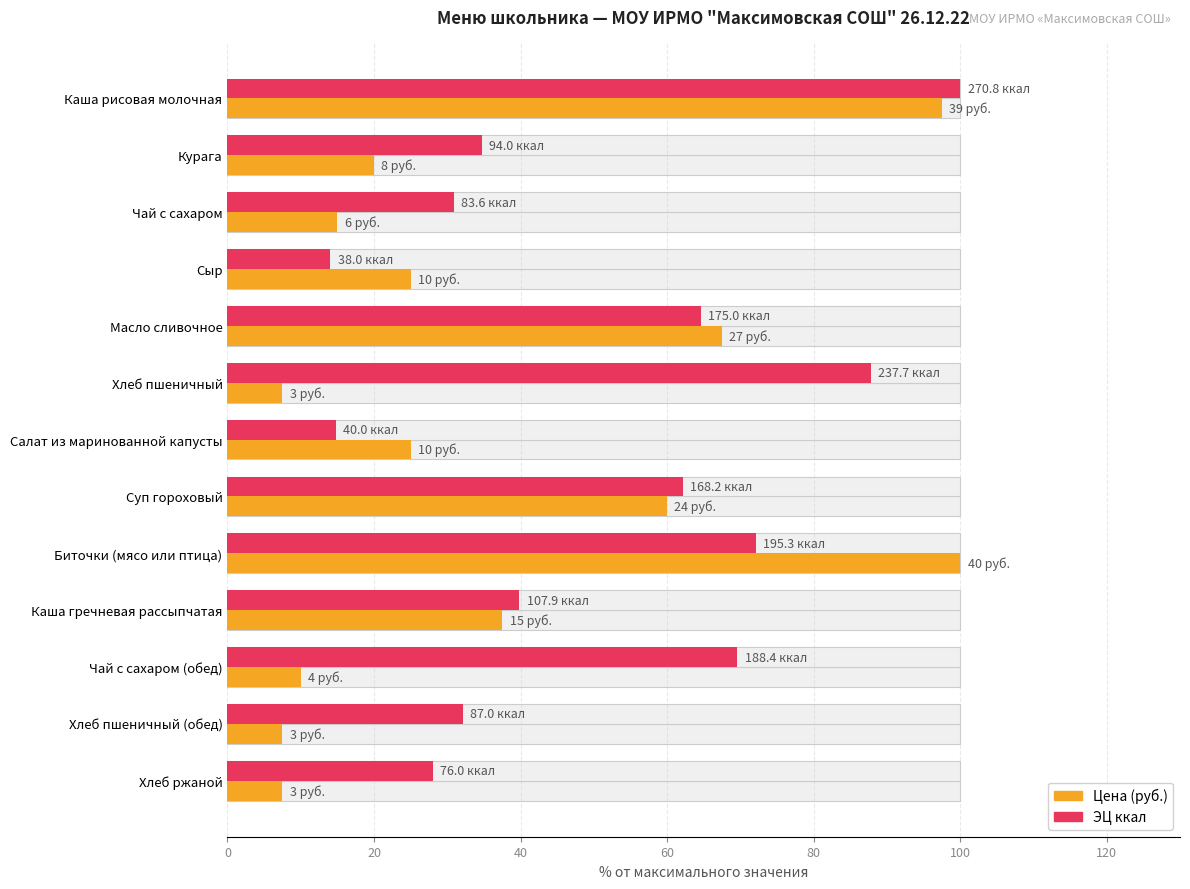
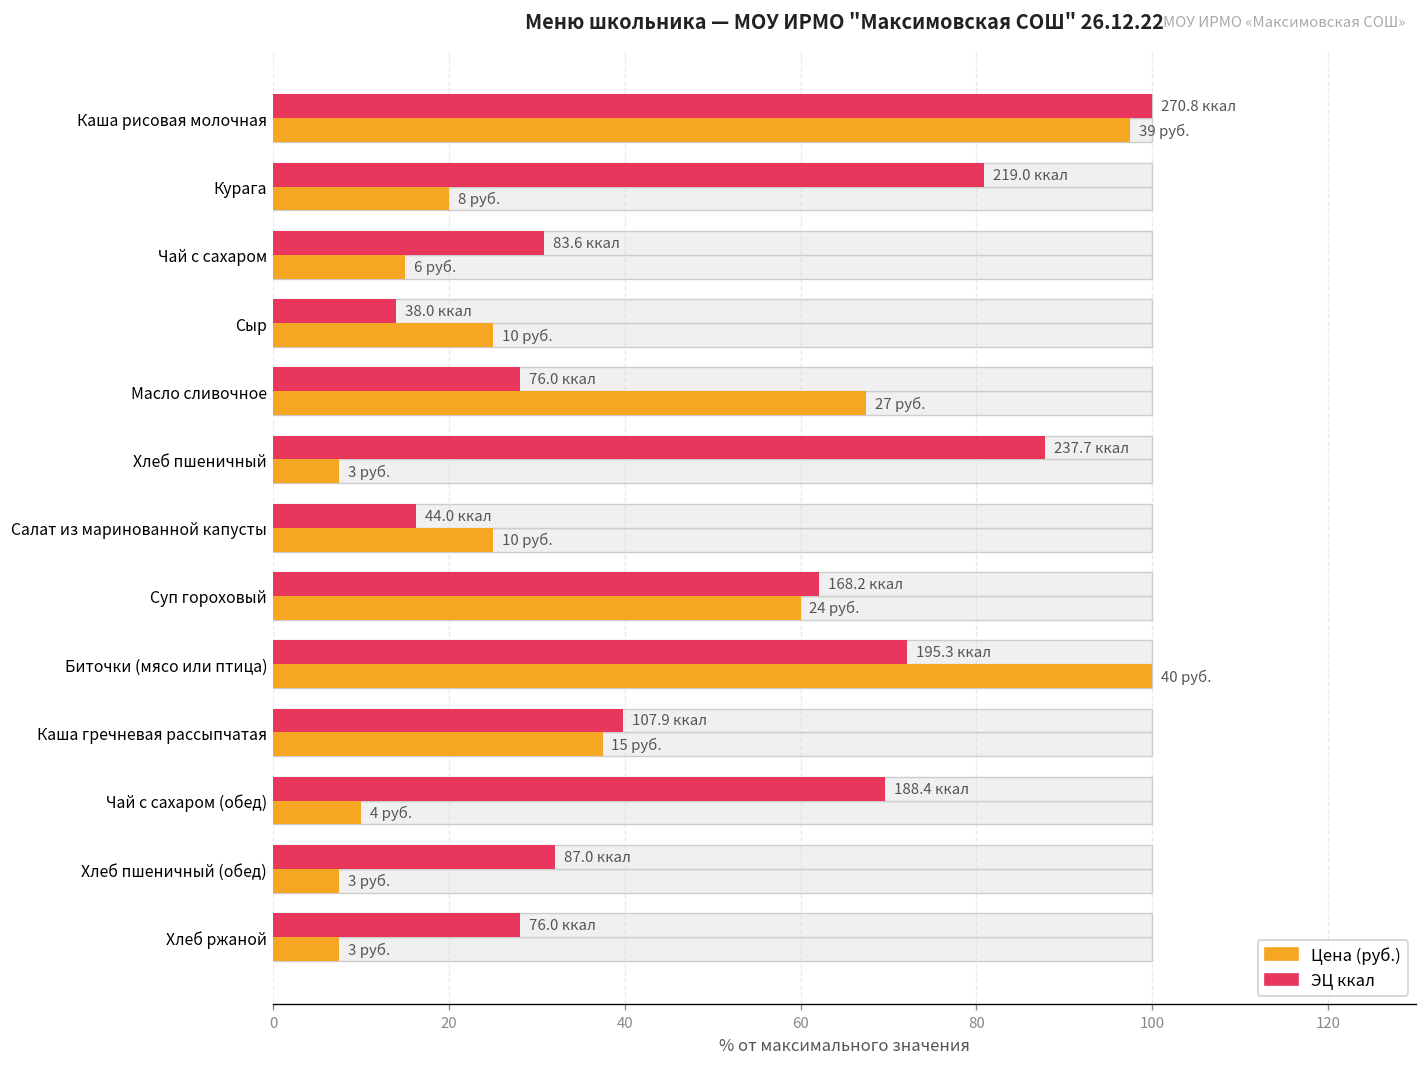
ЭЦ ккал, Курага: 94.0 -> 219.0
ЭЦ ккал, Масло сливочное: 175.0 -> 76.0
ЭЦ ккал, Салат из маринованной капусты: 40.0 -> 44.0
